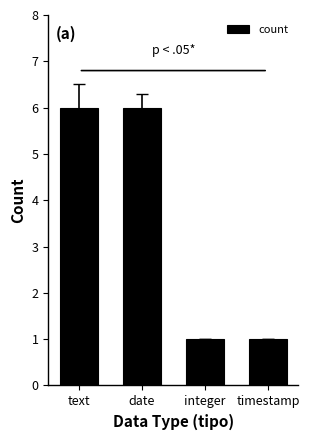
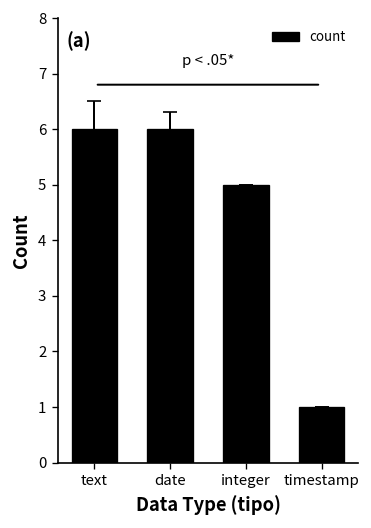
count, integer: 1 -> 5
